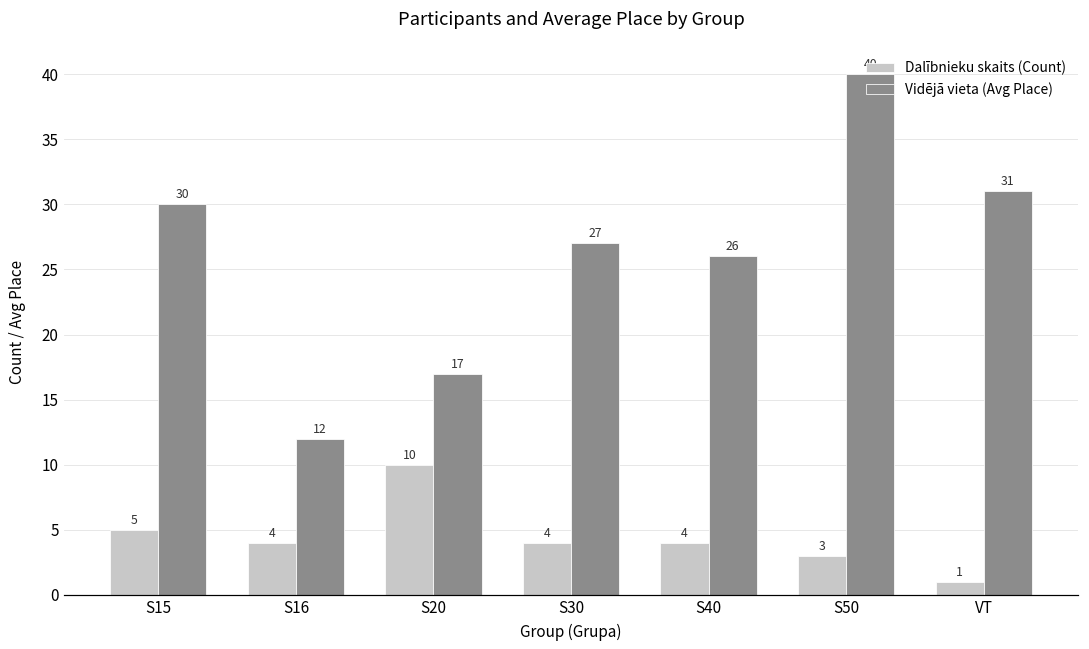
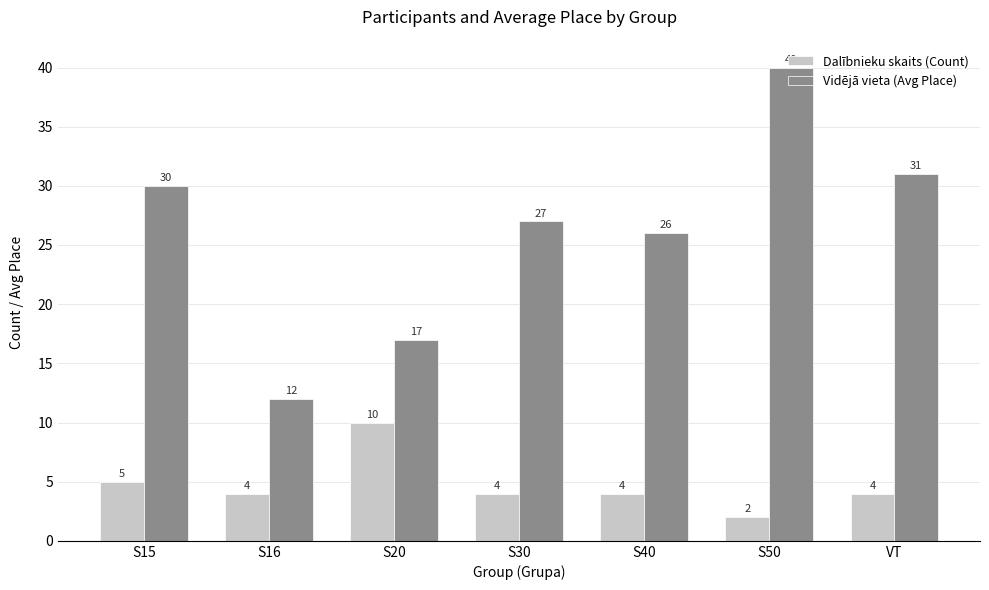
Dalībnieku skaits (Count), S50: 3 -> 2
Dalībnieku skaits (Count), VT: 1 -> 4
